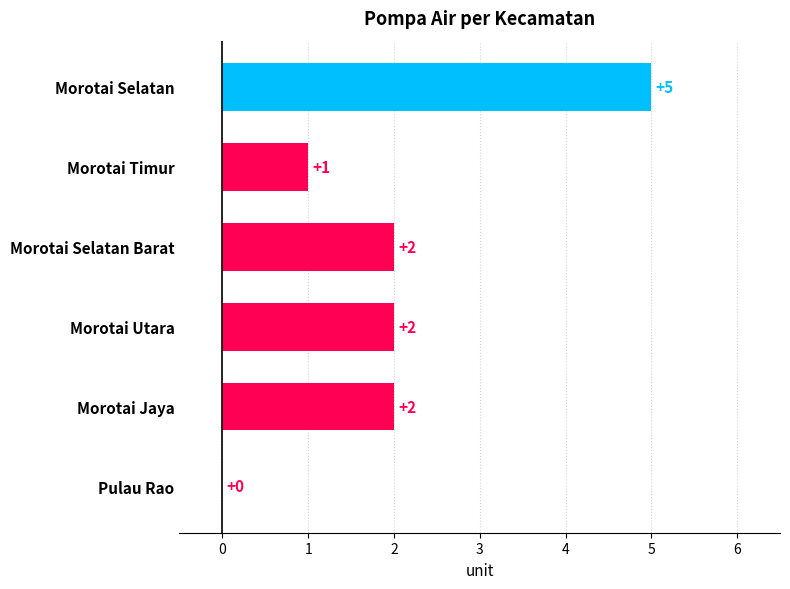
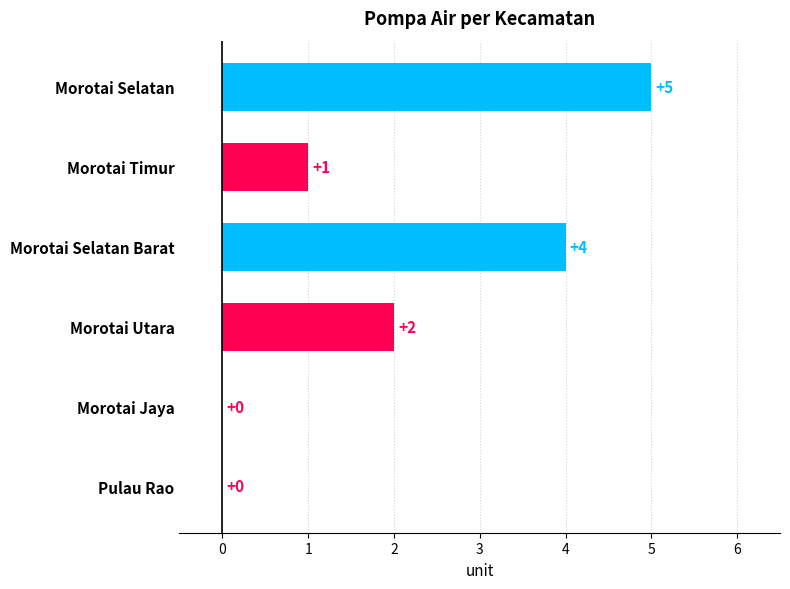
Morotai Selatan Barat: +2 -> +4
Morotai Jaya: +2 -> +0
